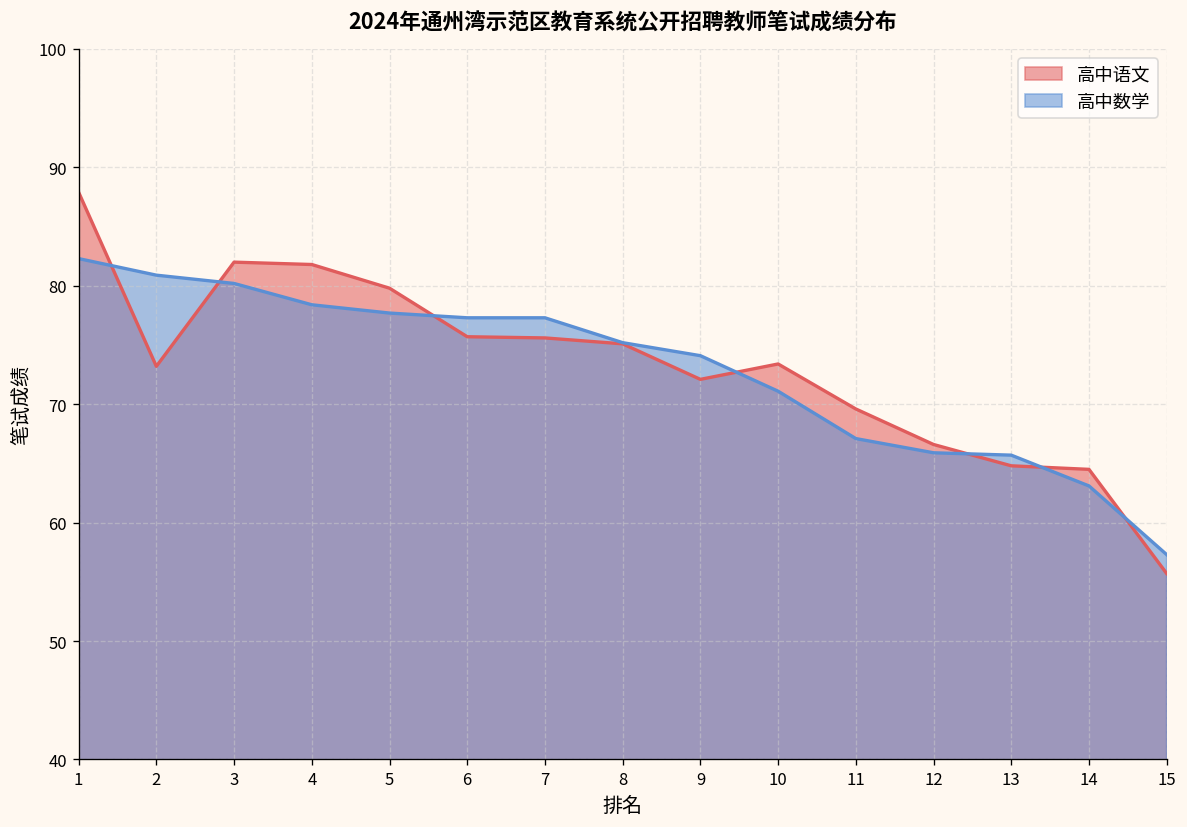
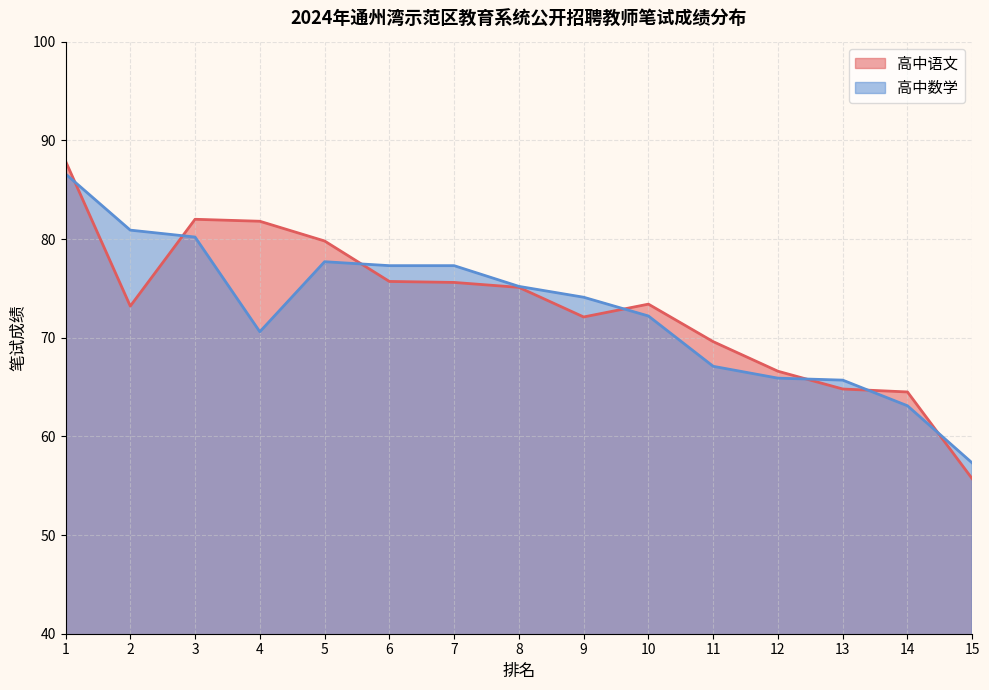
高中数学, 1: 82 -> 87
高中数学, 4: 78 -> 71
高中数学, 10: 71 -> 72
